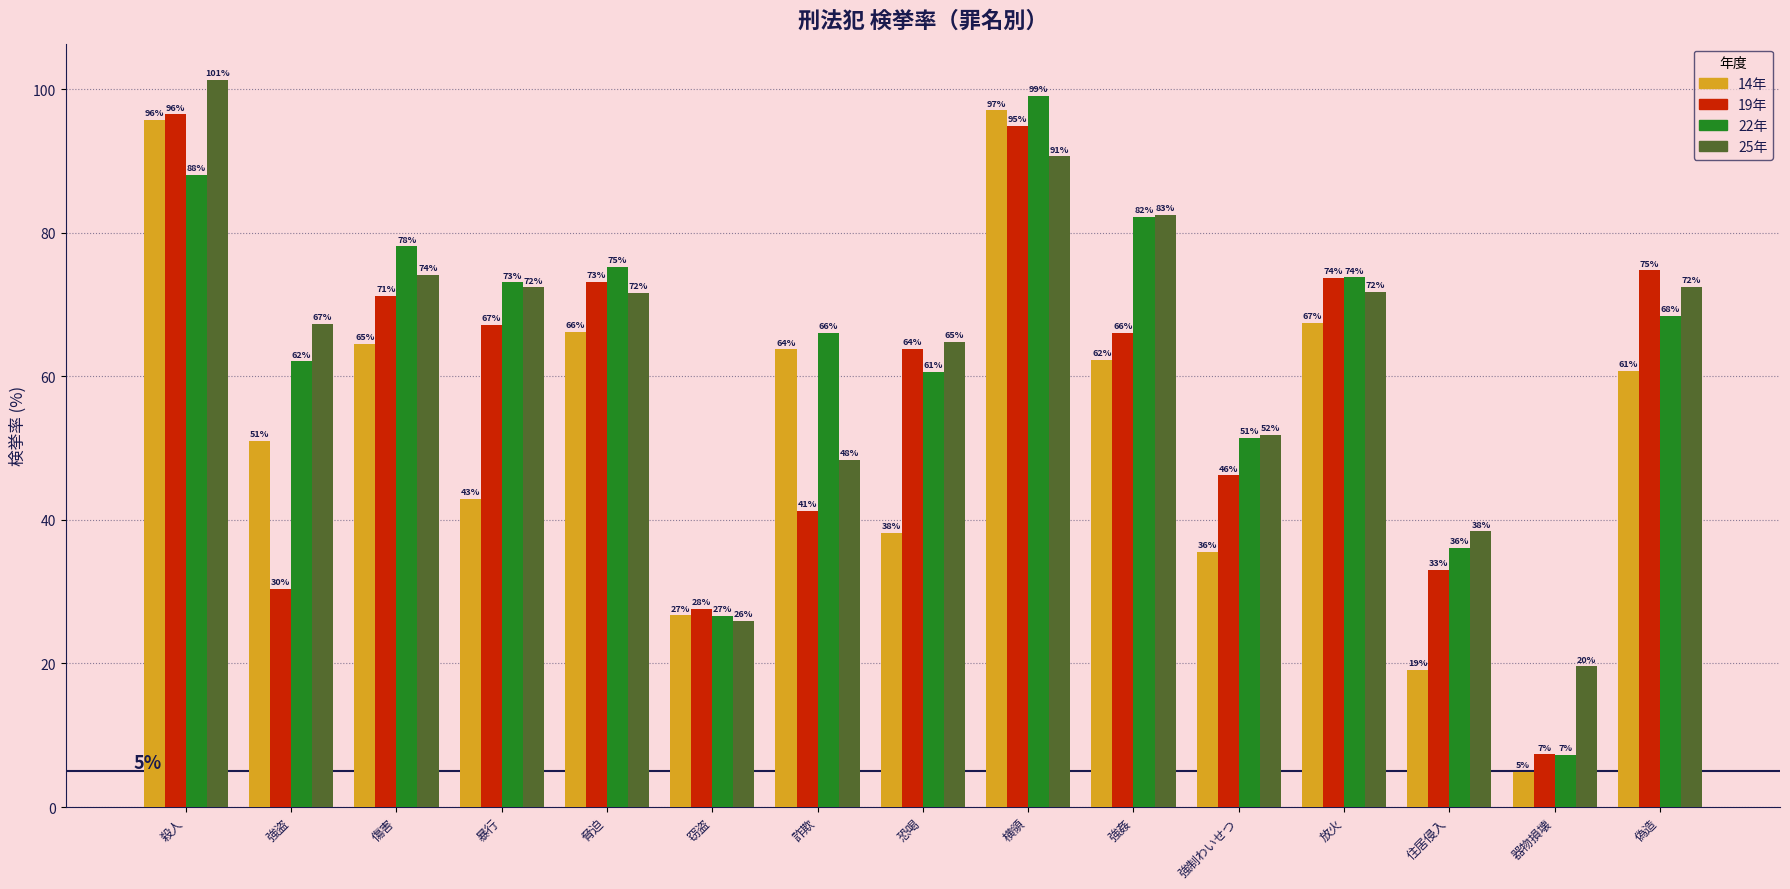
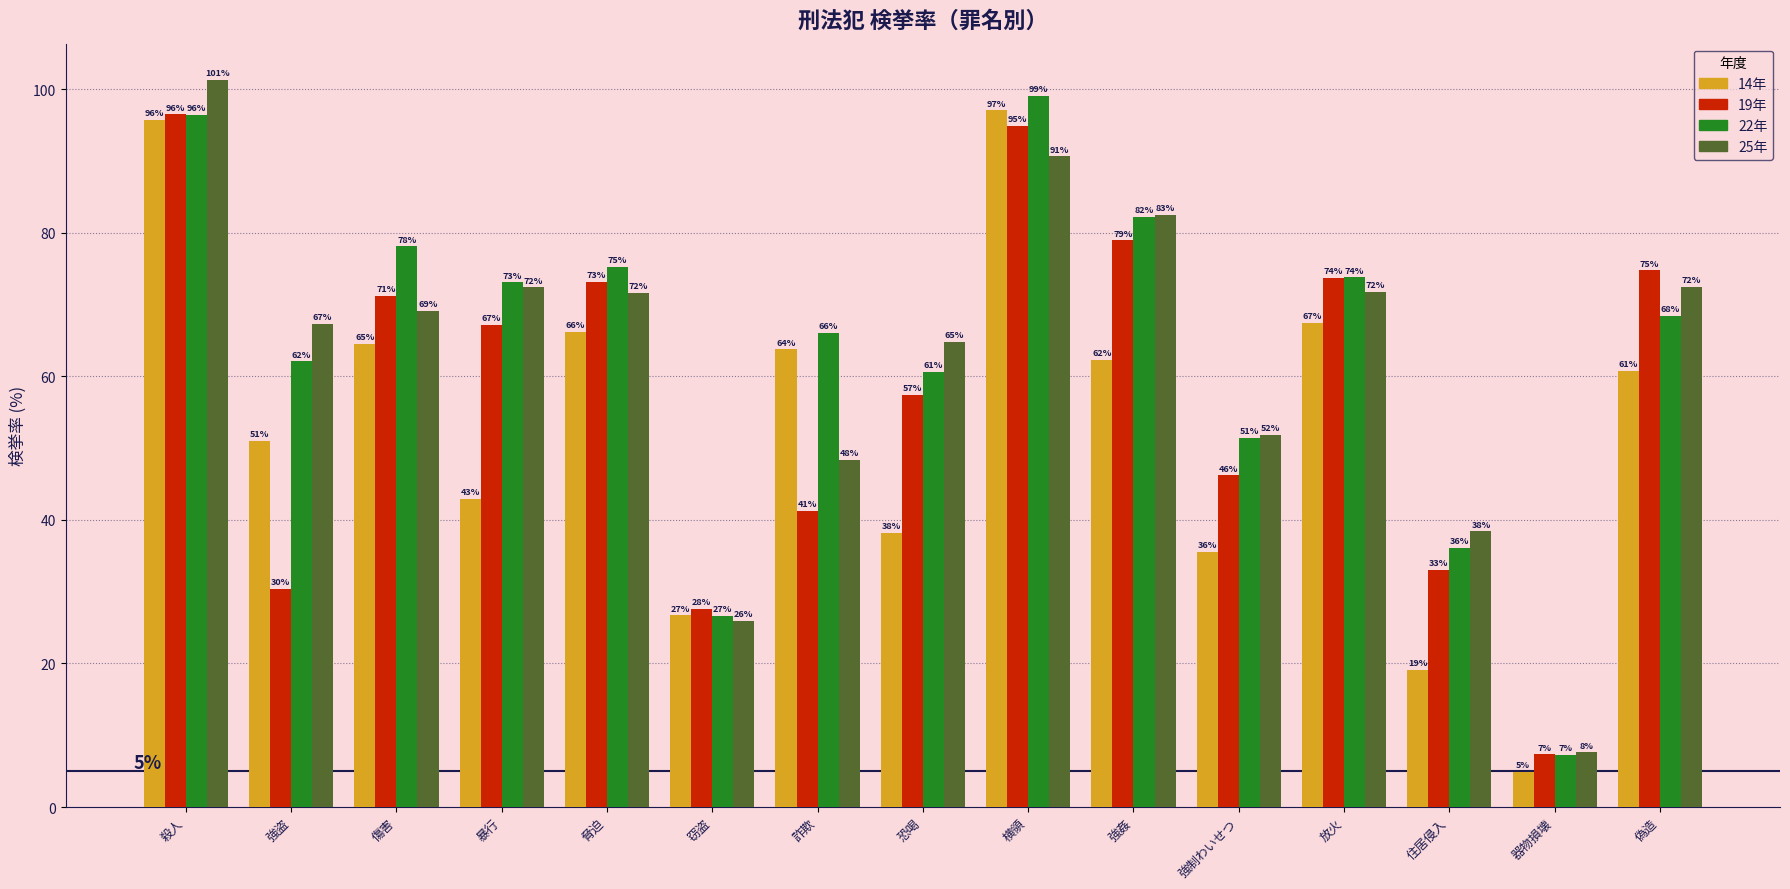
22年, 殺人: 88% -> 96%
25年, 傷害: 74% -> 69%
19年, 恐喝: 64% -> 57%
19年, 強姦: 66% -> 79%
25年, 器物損壊: 20% -> 8%
